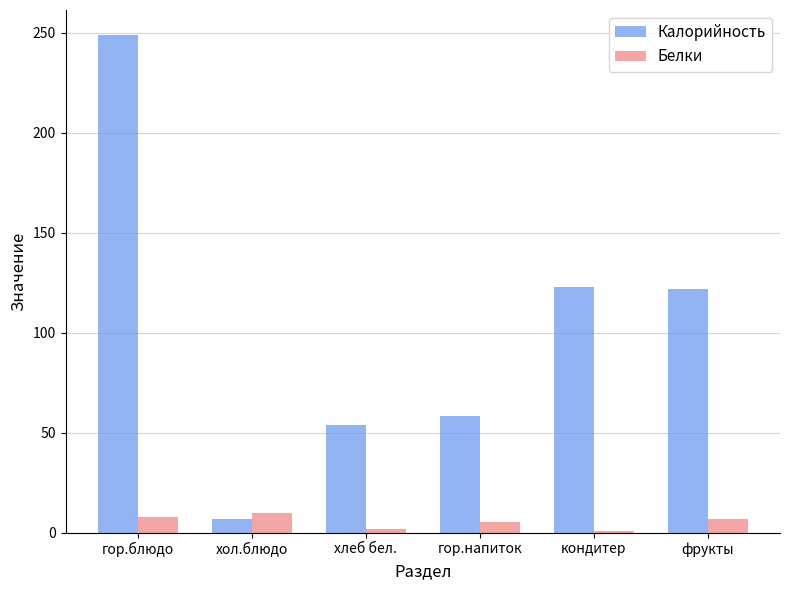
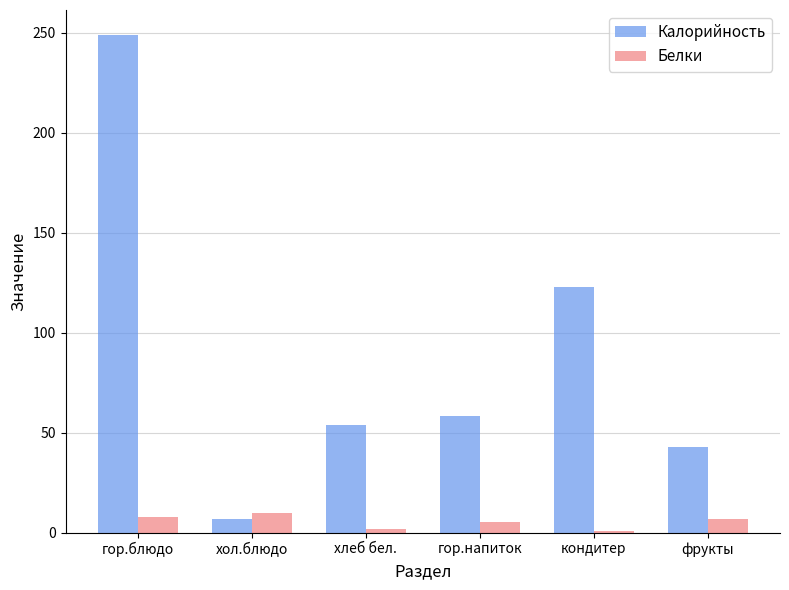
Калорийность, фрукты: 122 -> 43
